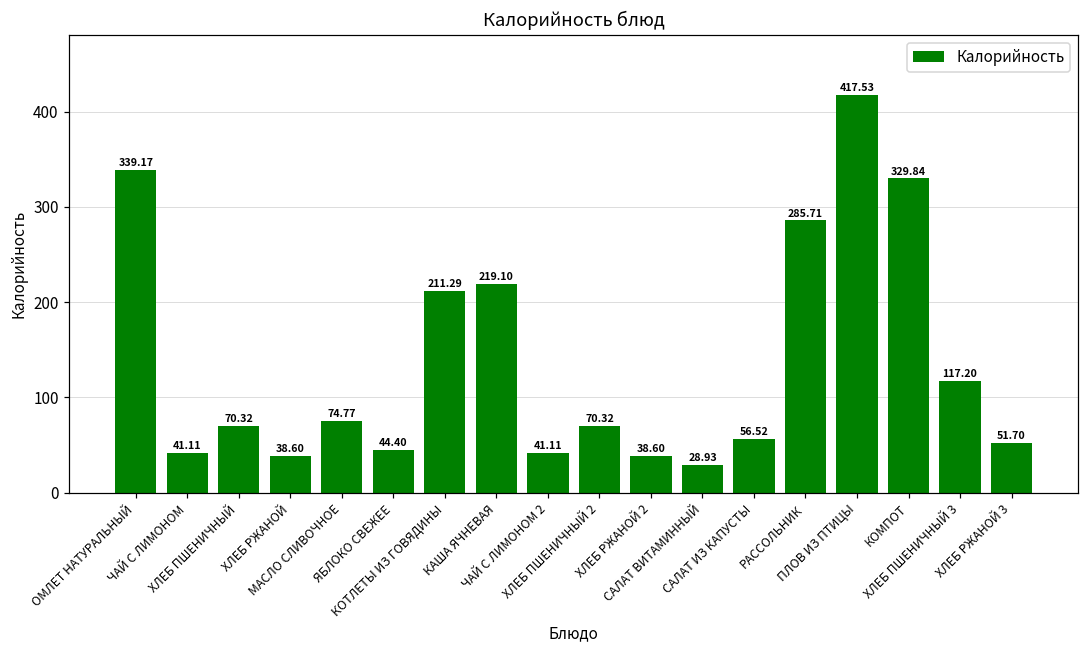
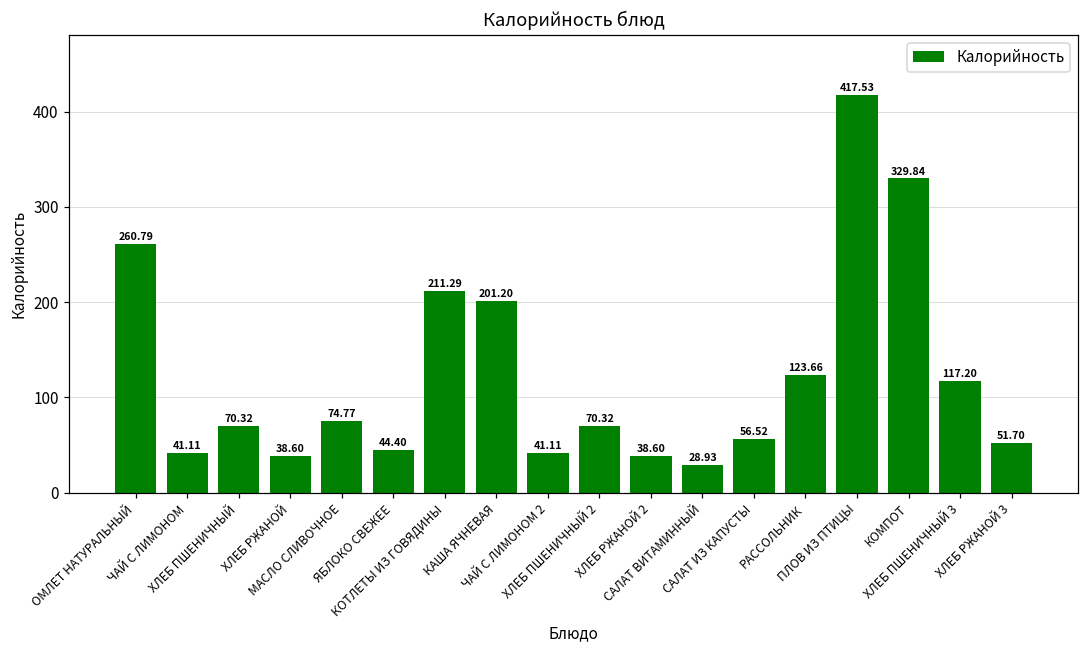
ОМЛЕТ НАТУРАЛЬНЫЙ: 339.17 -> 260.79
КАША ЯЧНЕВАЯ: 219.10 -> 201.20
РАССОЛЬНИК: 285.71 -> 123.66
